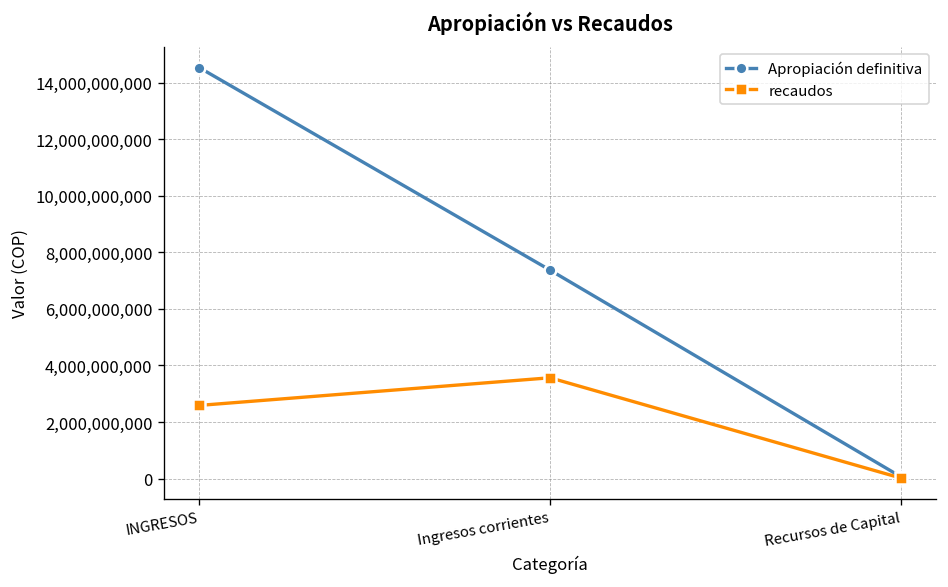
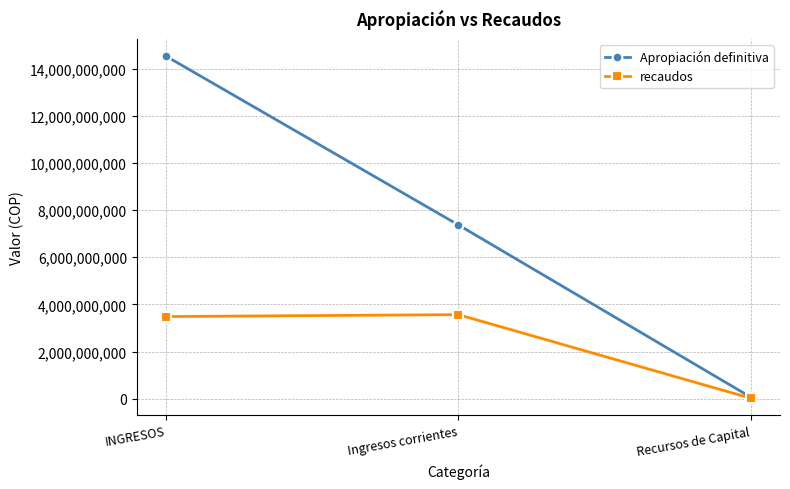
recaudos, INGRESOS: 2,600,000,000 -> 3,500,000,000
